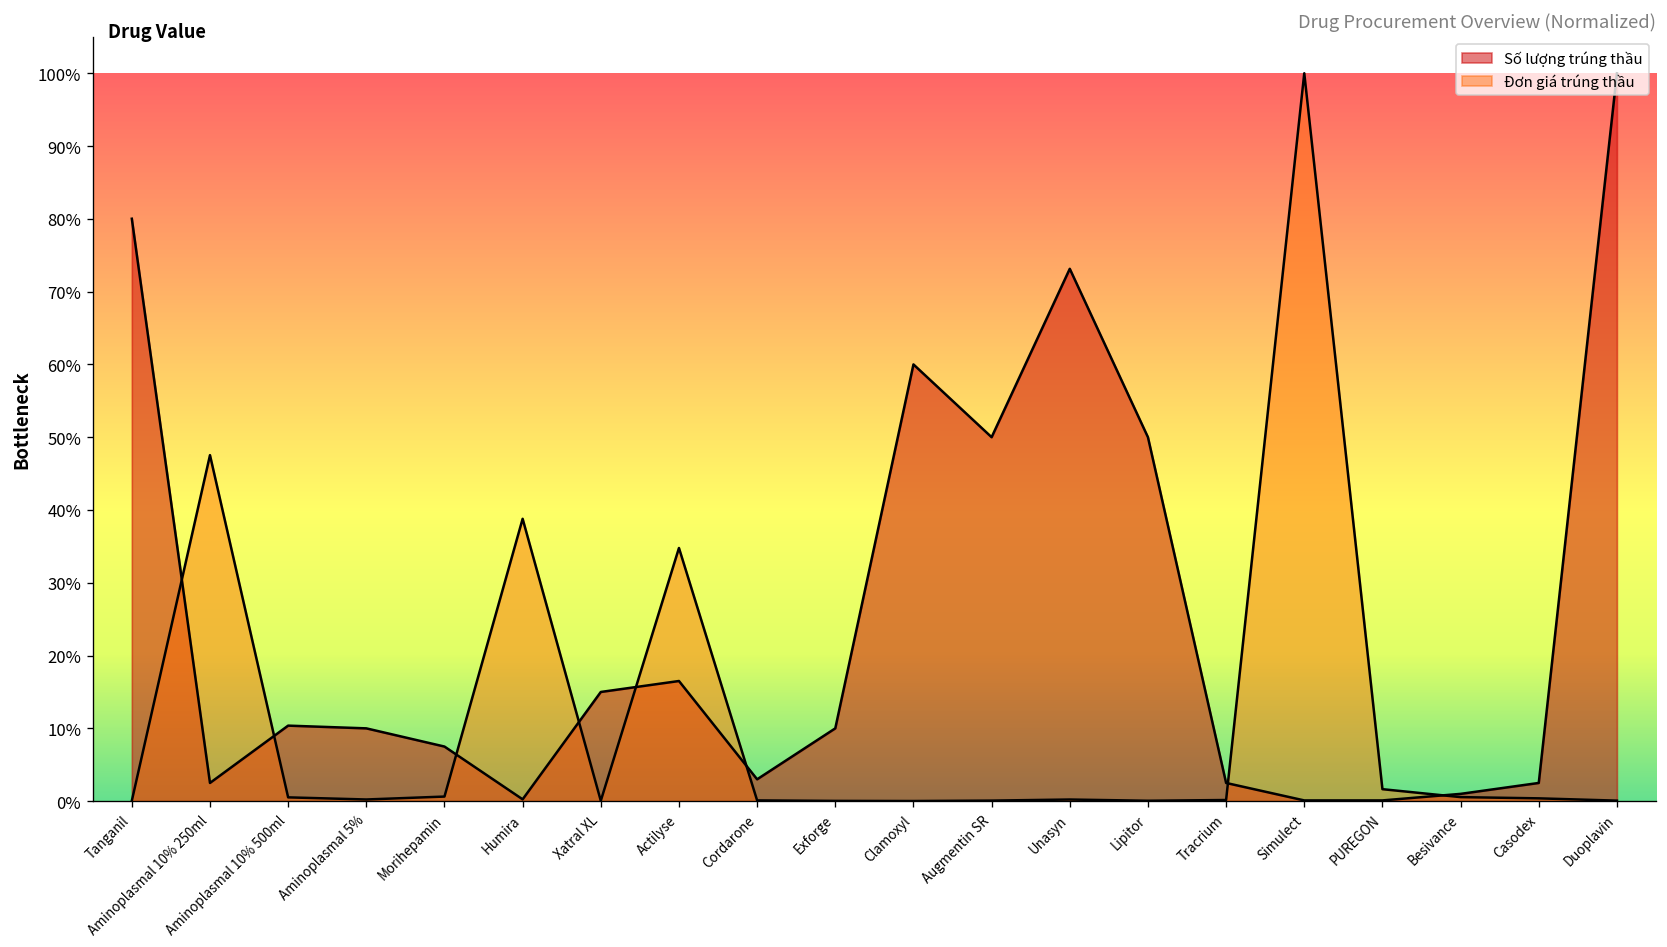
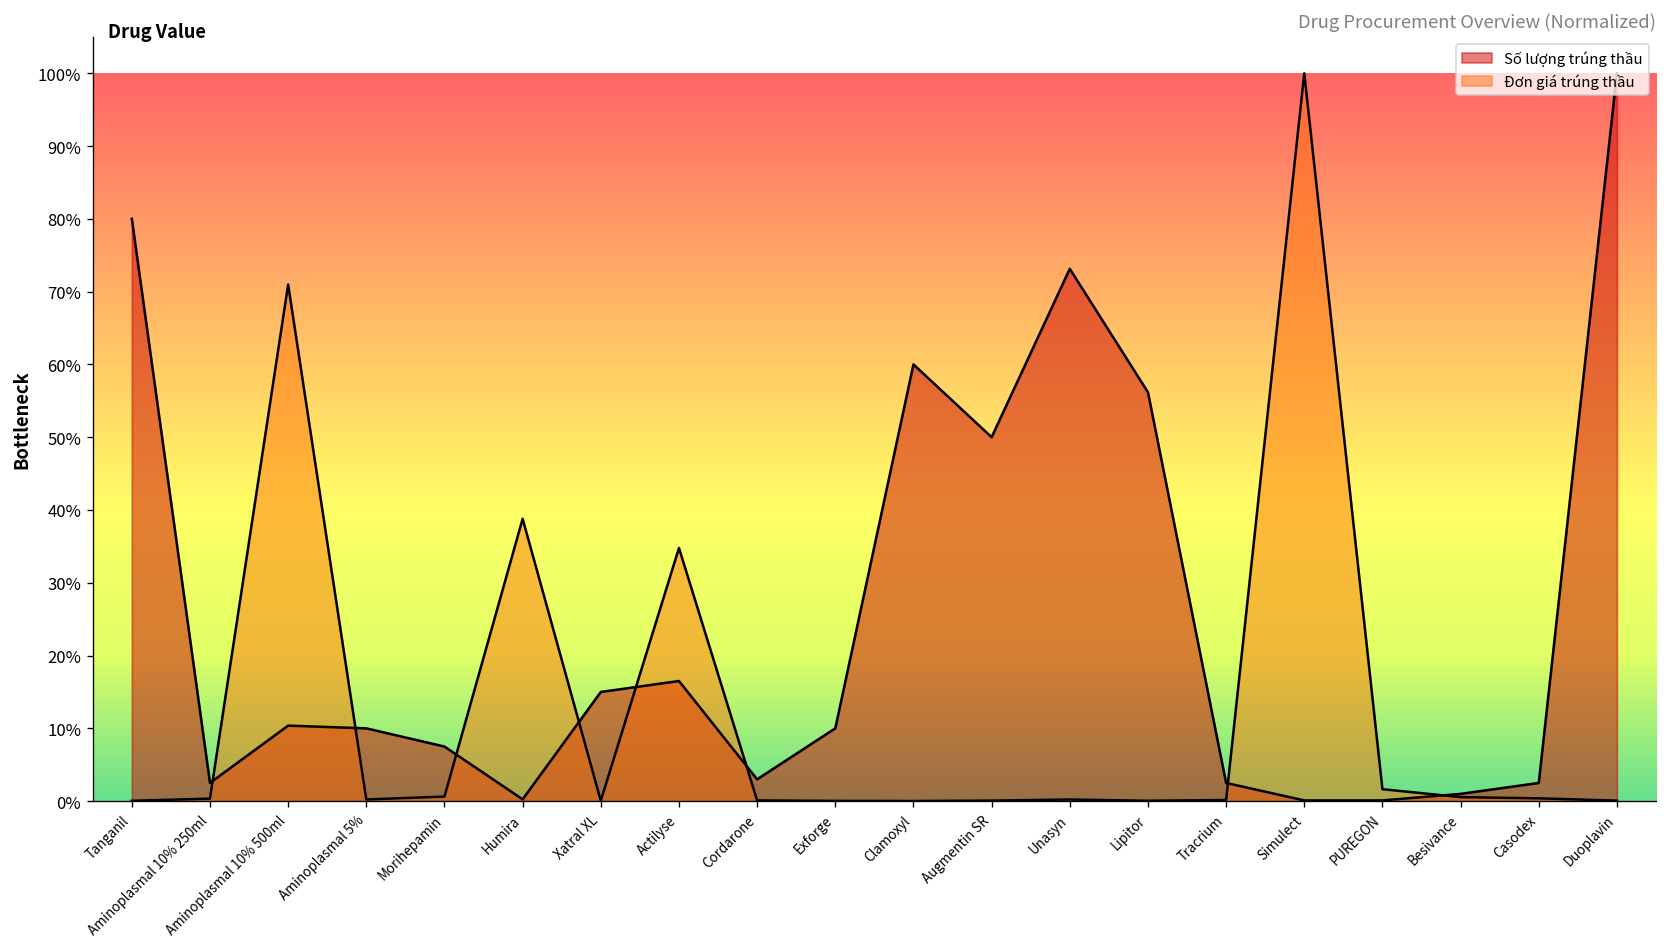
Đơn giá trúng thầu, Aminoplasmal 10% 250ml: 48% -> 0%
Đơn giá trúng thầu, Aminoplasmal 10% 500ml: 1% -> 71%
Số lượng trúng thầu, Lipitor: 50% -> 56%
